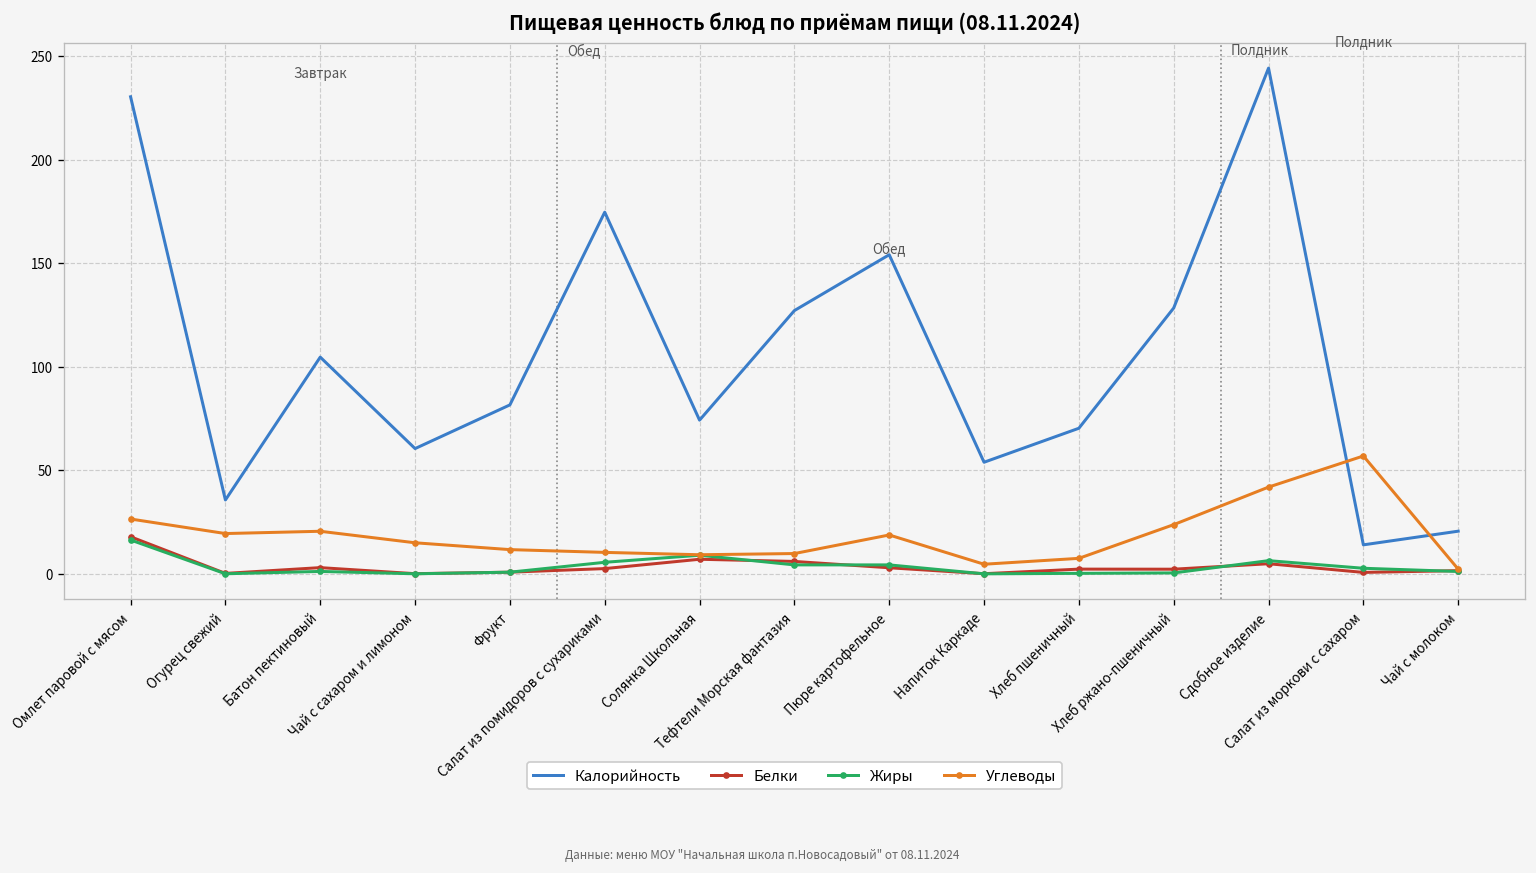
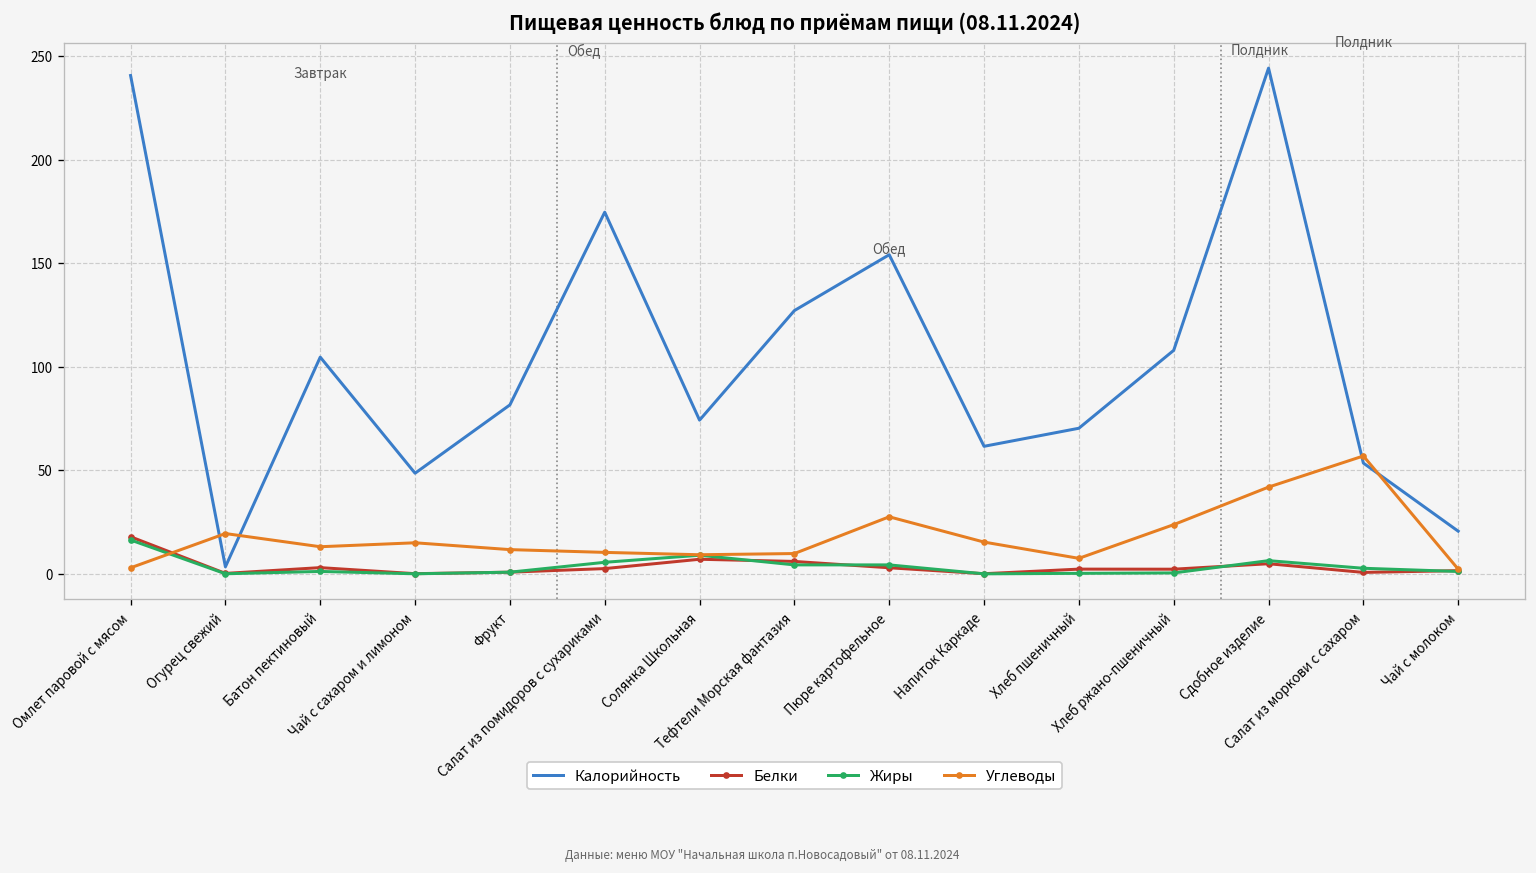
Калорийность, Омлет паровой с мясом: 230 -> 241
Углеводы, Омлет паровой с мясом: 26 -> 3
Калорийность, Огурец свежий: 36 -> 3
Углеводы, Батон пектиновый: 21 -> 13
Калорийность, Чай с сахаром и лимоном: 61 -> 49
Углеводы, Пюре картофельное: 19 -> 28
Калорийность, Напиток Каркаде: 54 -> 62
Углеводы, Напиток Каркаде: 5 -> 15
Калорийность, Хлеб ржано-пшеничный: 128 -> 108
Калорийность, Салат из моркови с сахаром: 14 -> 54
